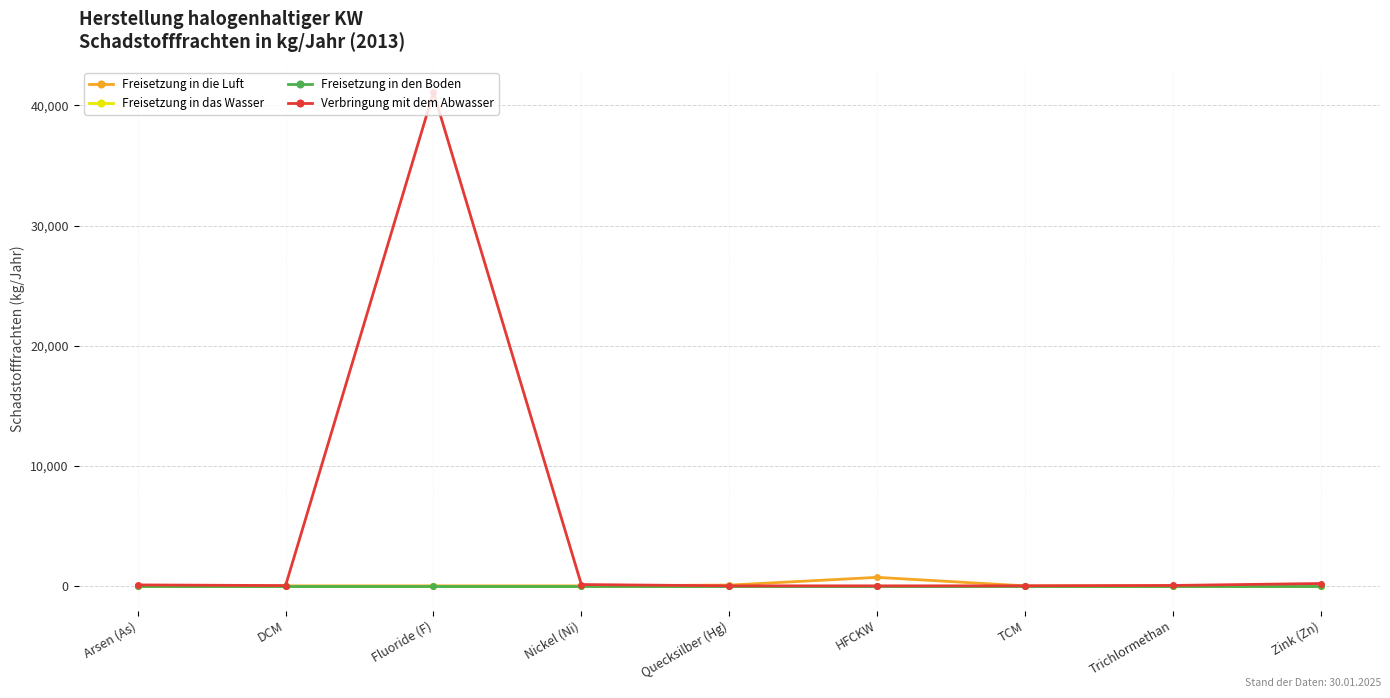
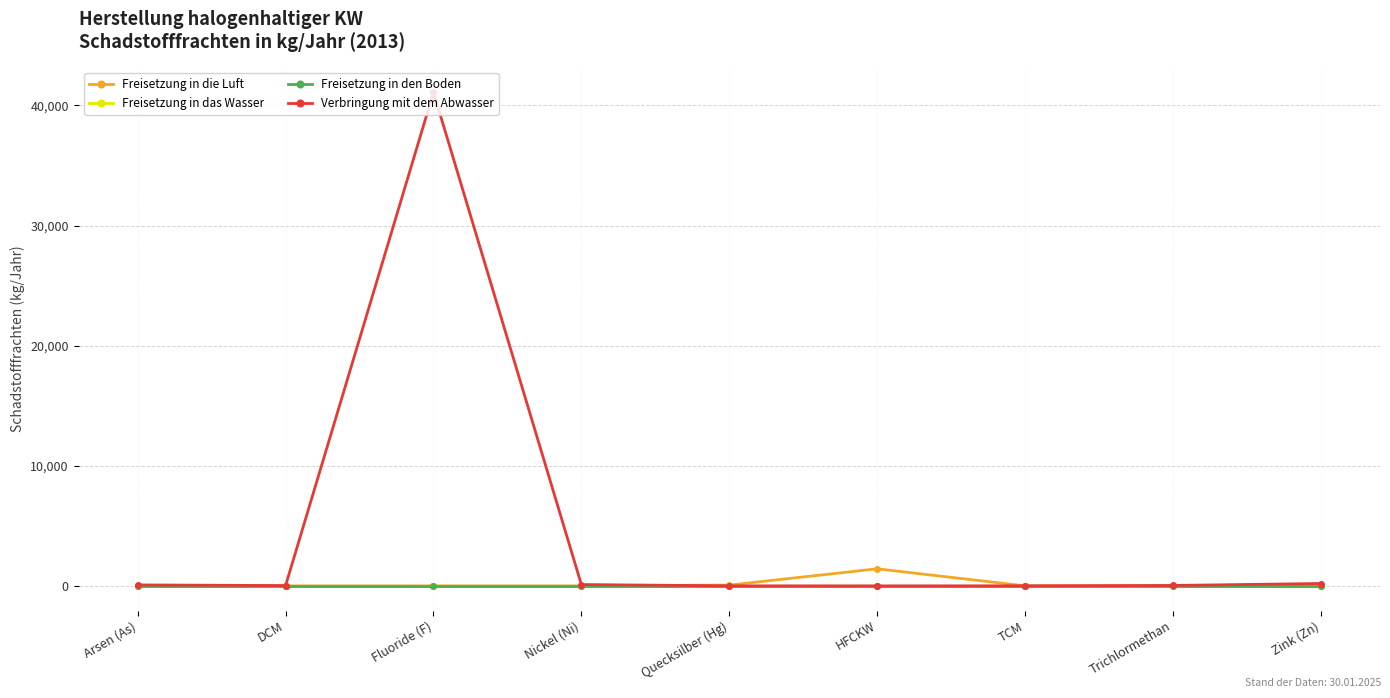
Freisetzung in die Luft, HFCKW: 700 -> 1,400
